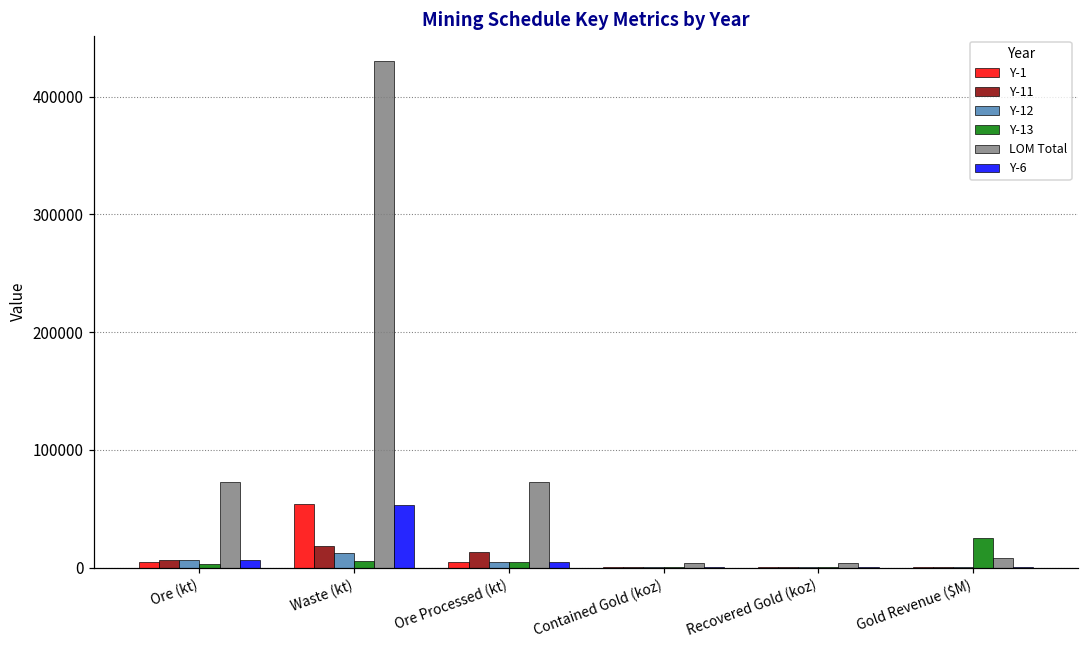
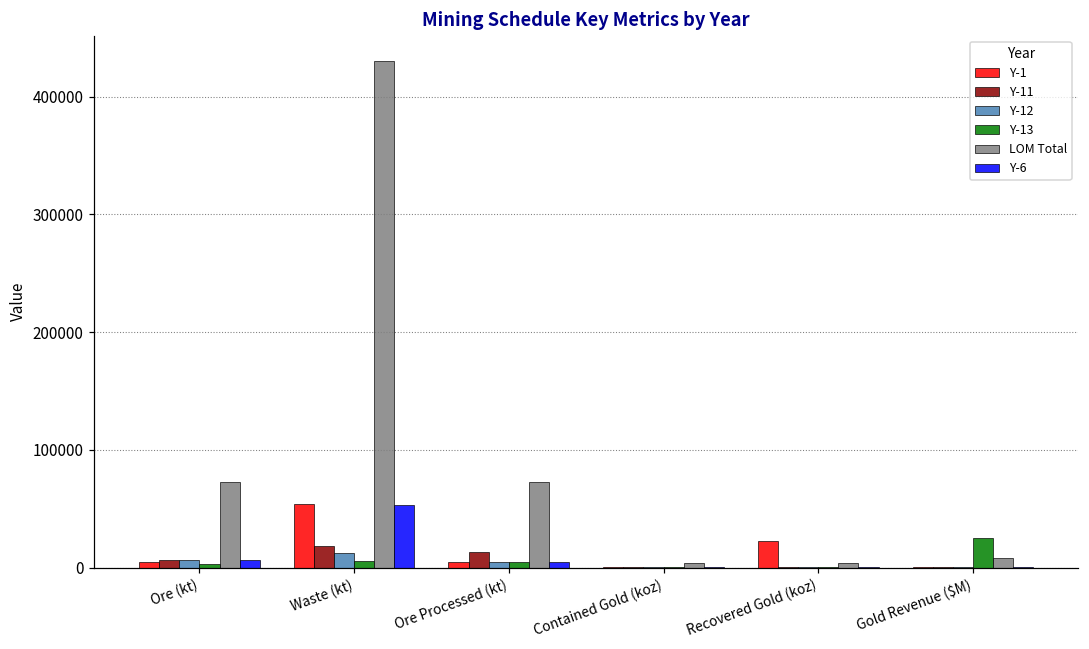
Y-1, Recovered Gold (koz): 0 -> 22000
